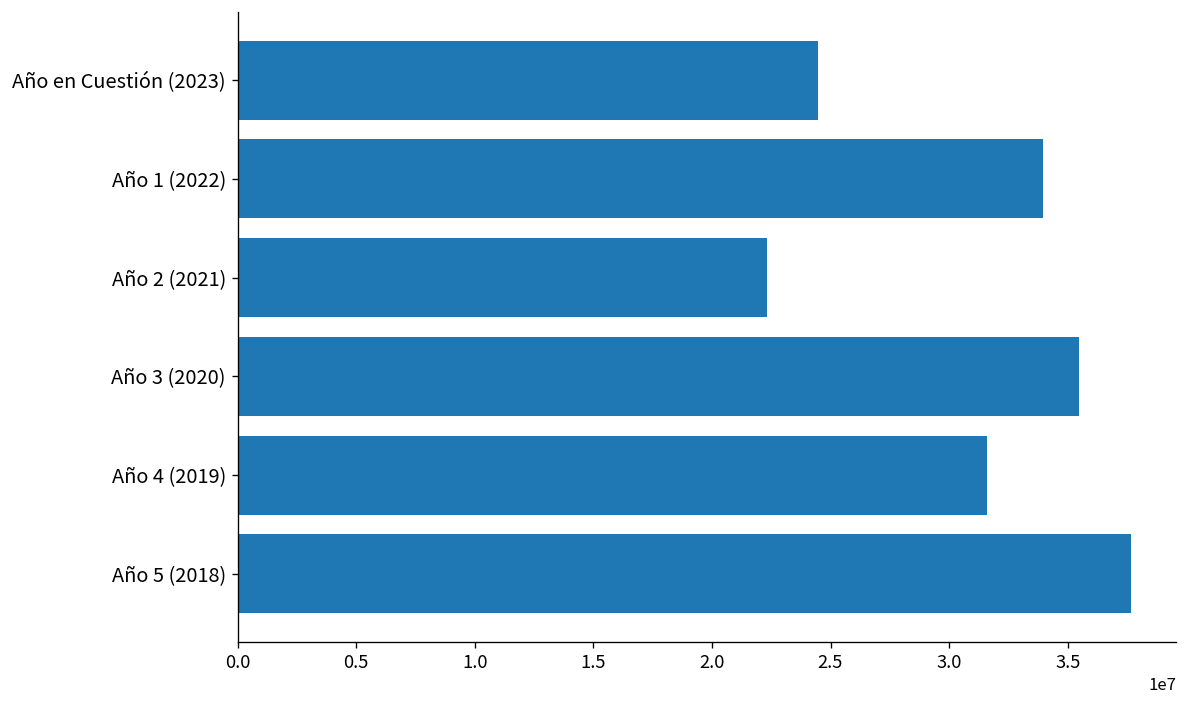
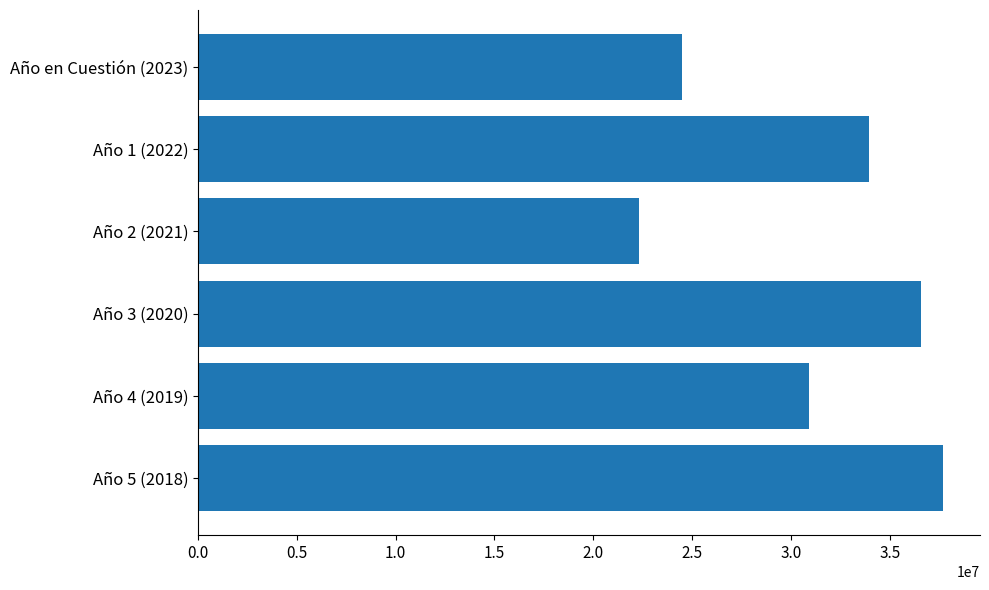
Año 3 (2020): 35500000 -> 36600000
Año 4 (2019): 31600000 -> 30900000
